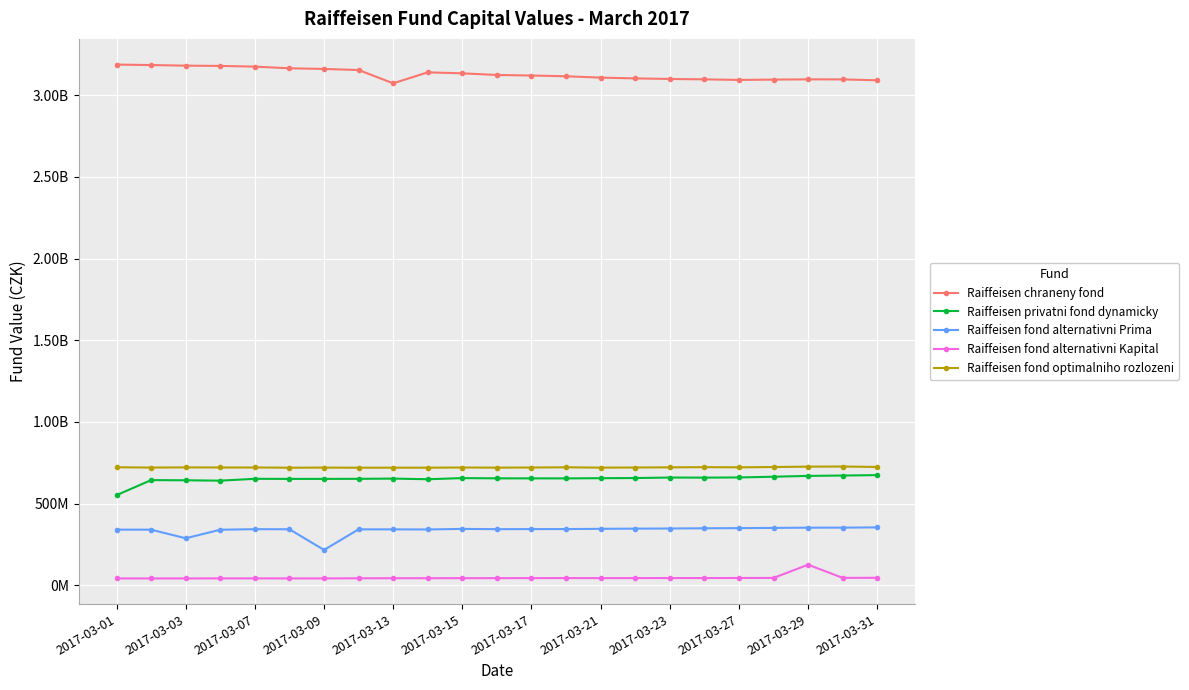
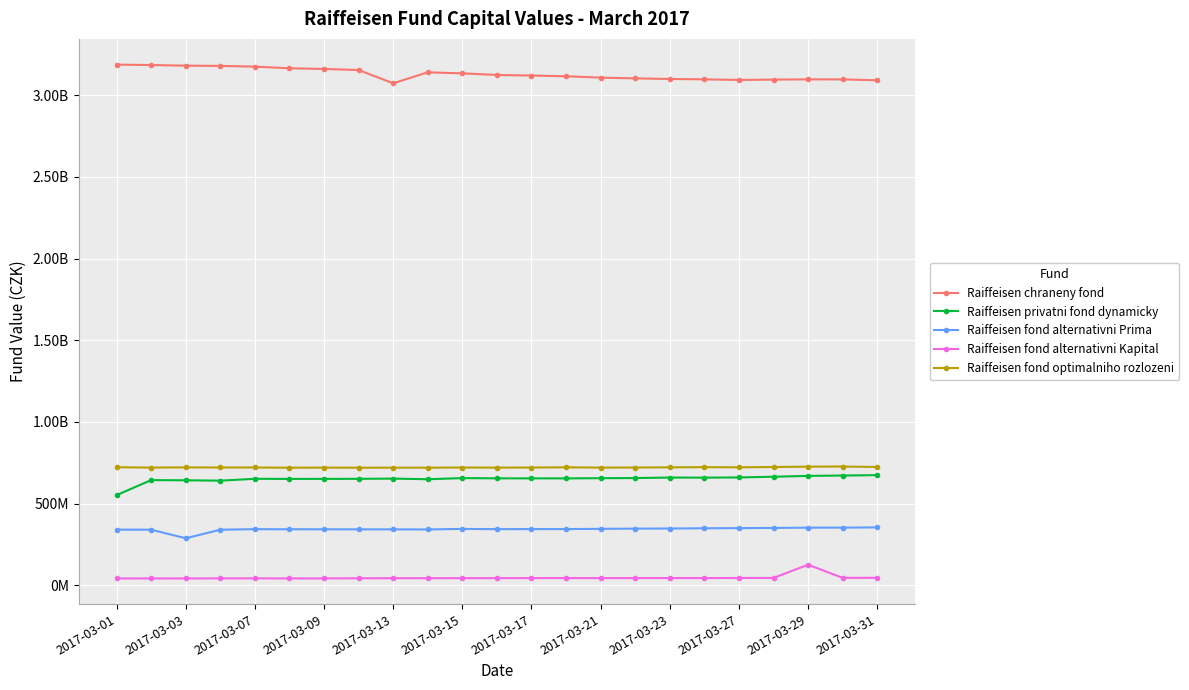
Raiffeisen fond alternativni Prima, 2017-03-09: 220000000 -> 340000000
